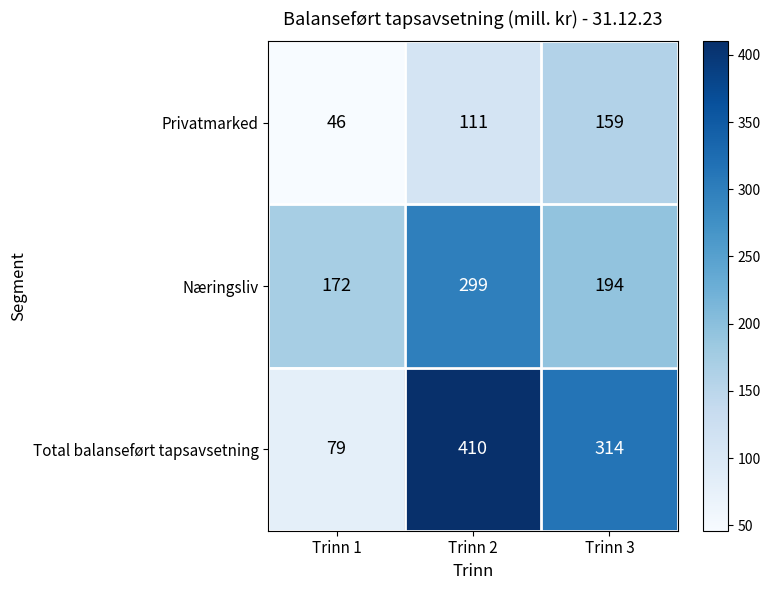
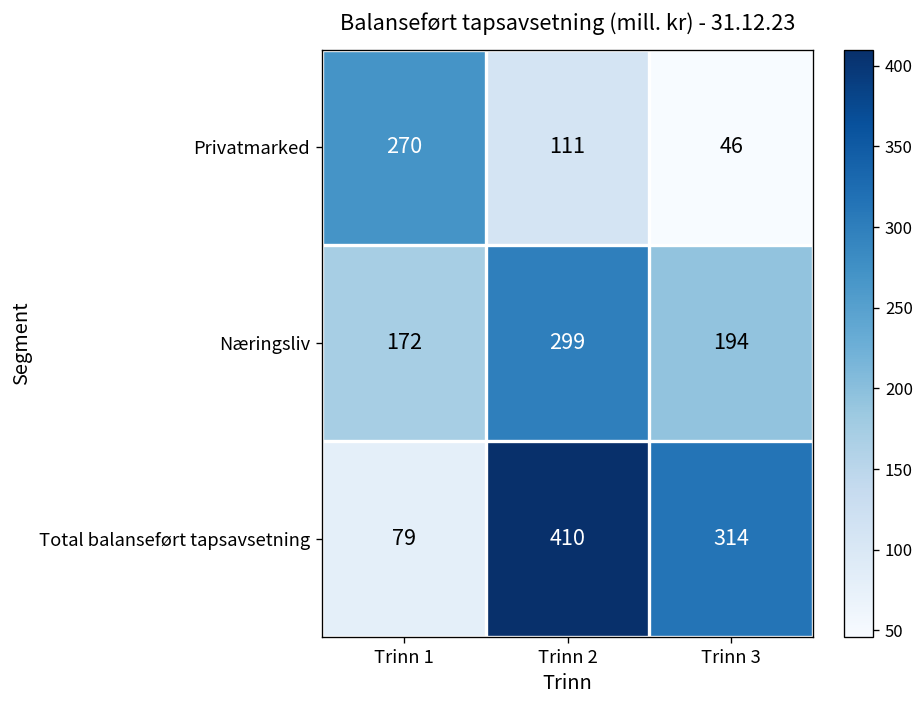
Privatmarked, Trinn 1: 46 -> 270
Privatmarked, Trinn 3: 159 -> 46
